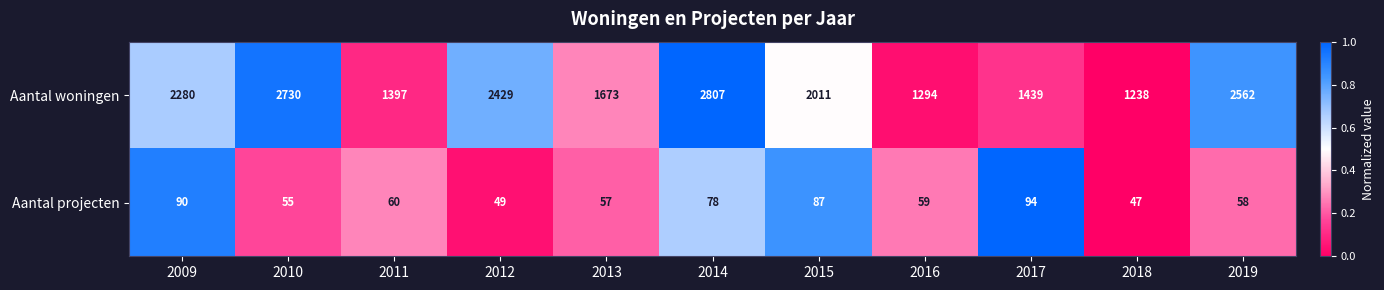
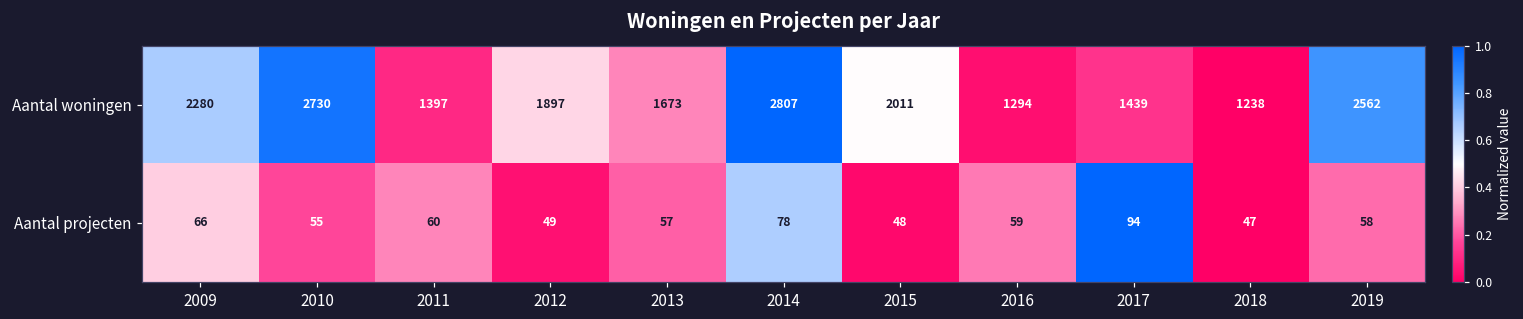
Aantal woningen, 2012: 2429 -> 1897
Aantal projecten, 2009: 90 -> 66
Aantal projecten, 2015: 87 -> 48
